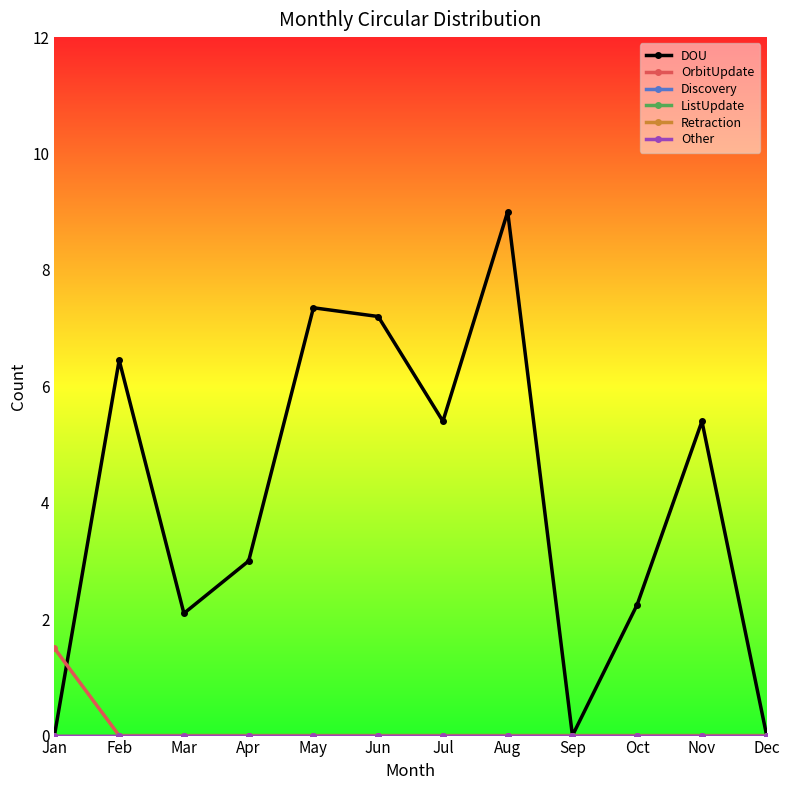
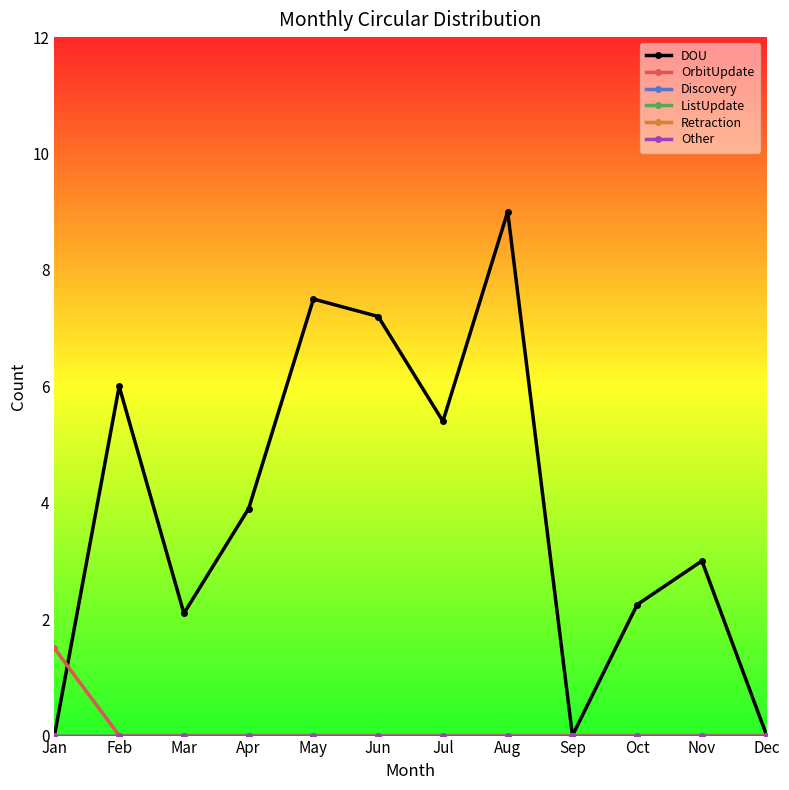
DOU, Feb: 6.4 -> 6.0
DOU, Apr: 3.0 -> 3.9
DOU, May: 7.4 -> 7.5
DOU, Nov: 5.4 -> 3.0
